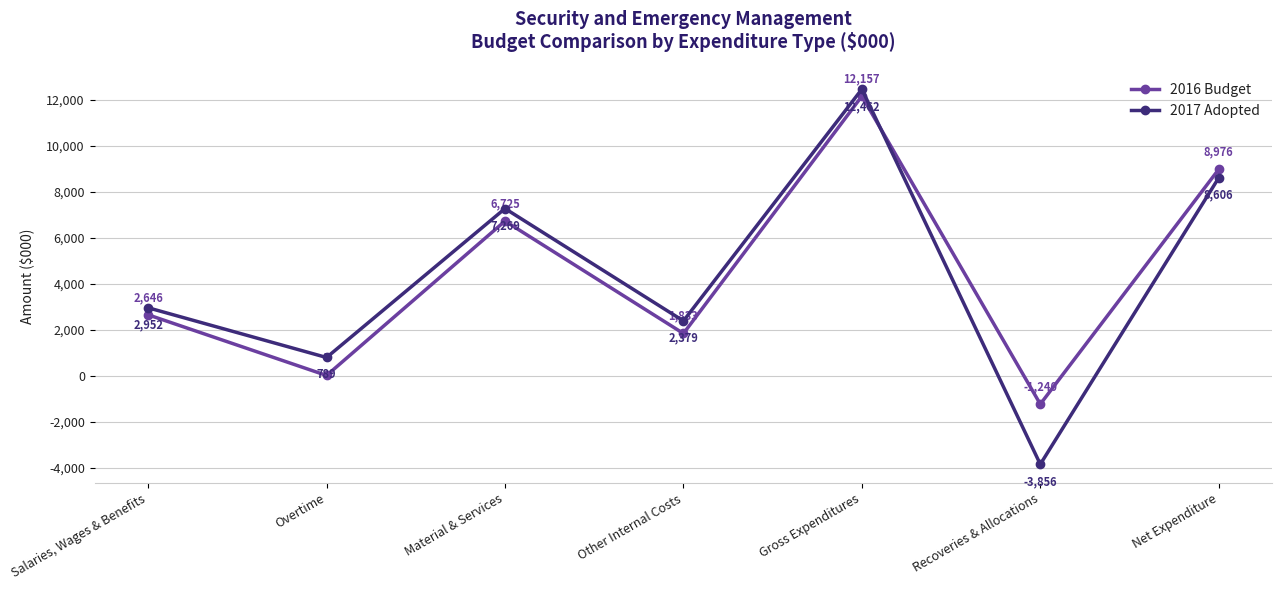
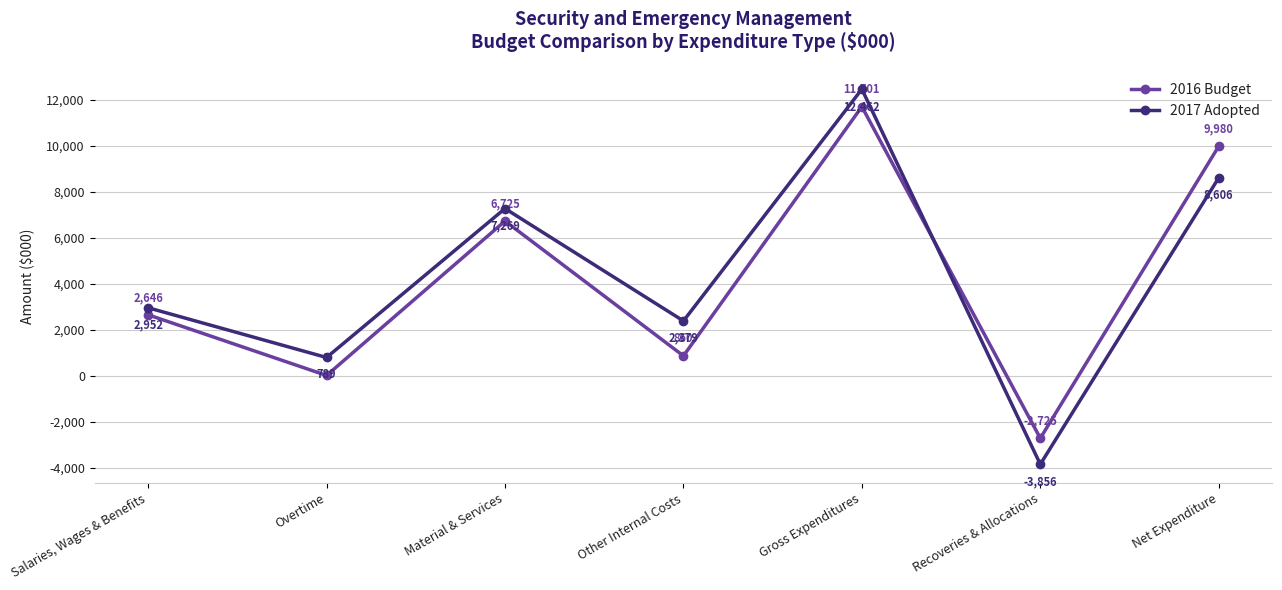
2016 Budget, Other Internal Costs: 1,833 -> 860
2016 Budget, Gross Expenditures: 12,157 -> 11,701
2016 Budget, Recoveries & Allocations: -1,240 -> -2,725
2016 Budget, Net Expenditure: 8,976 -> 9,980
